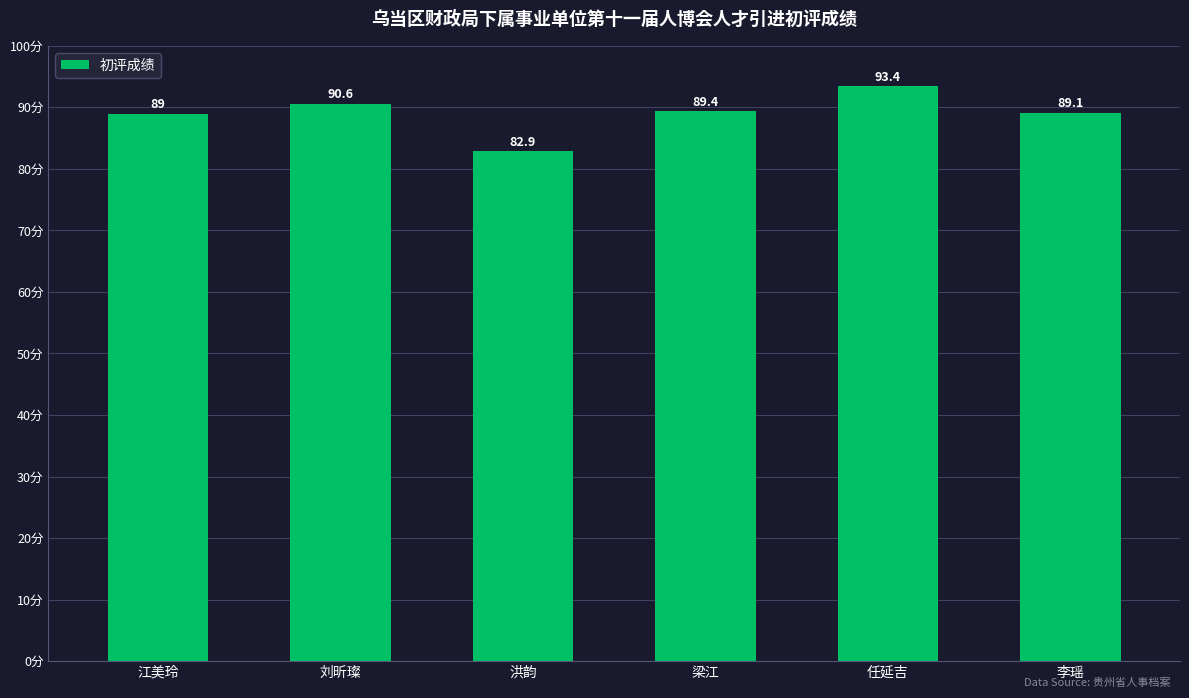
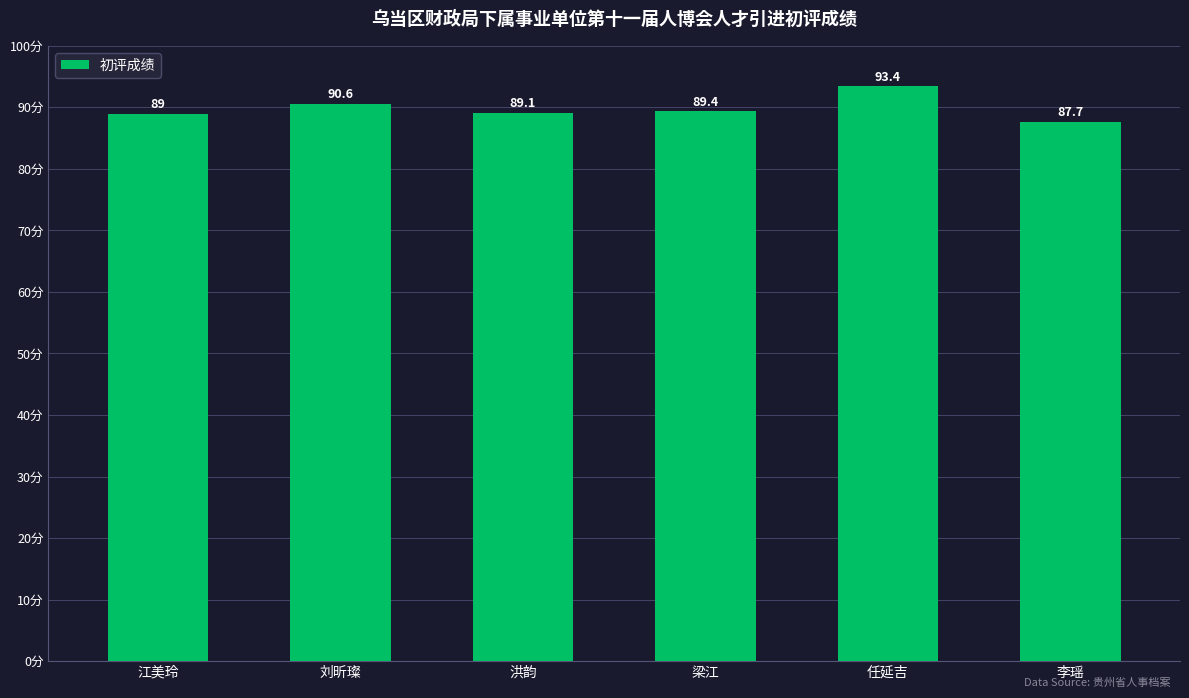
洪韵: 82.9 -> 89.1
李瑶: 89.1 -> 87.7
